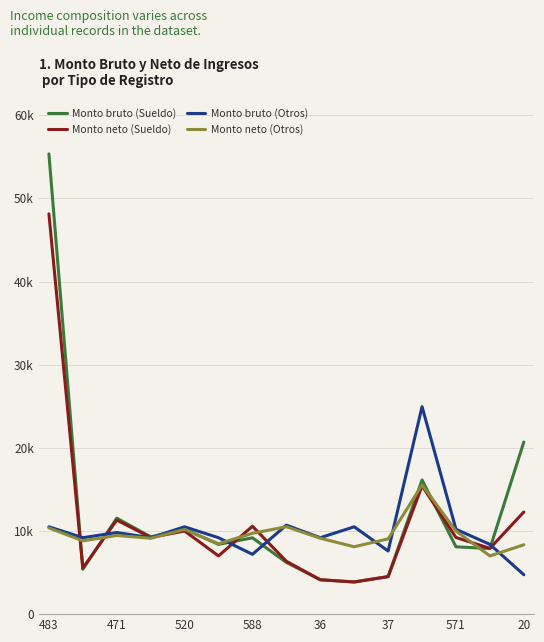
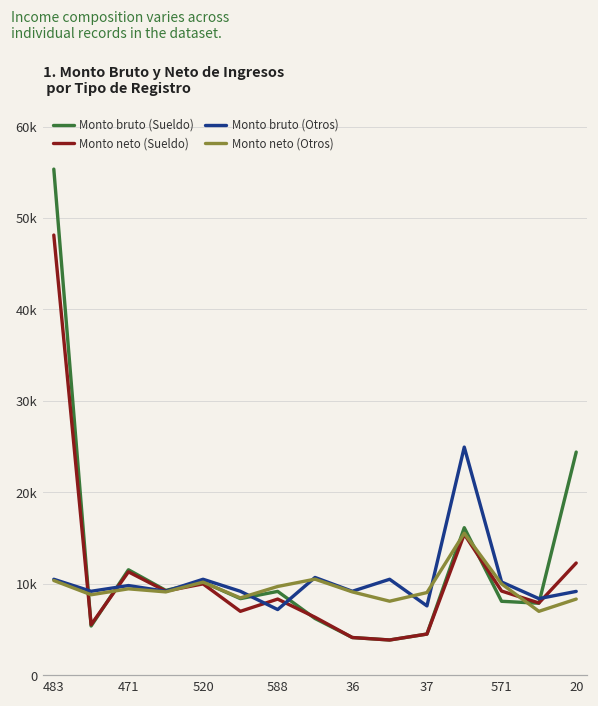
Monto neto (Sueldo), 588: 11000 -> 8000
Monto bruto (Sueldo), 20: 21000 -> 24000
Monto bruto (Otros), 20: 5000 -> 9000
